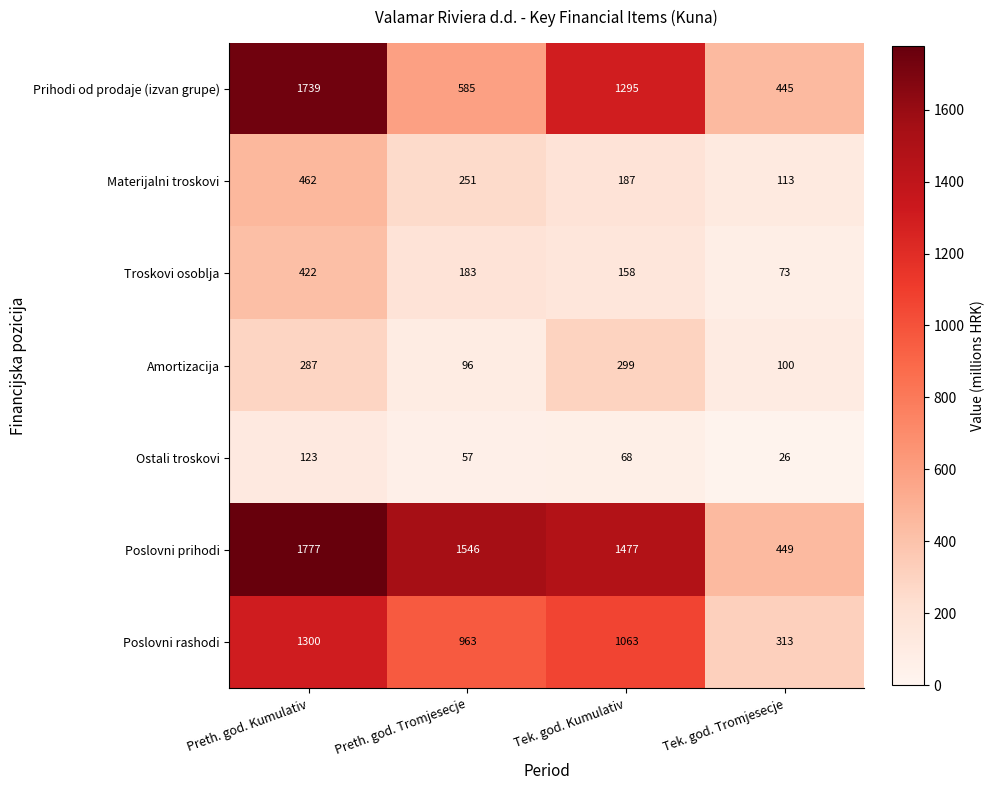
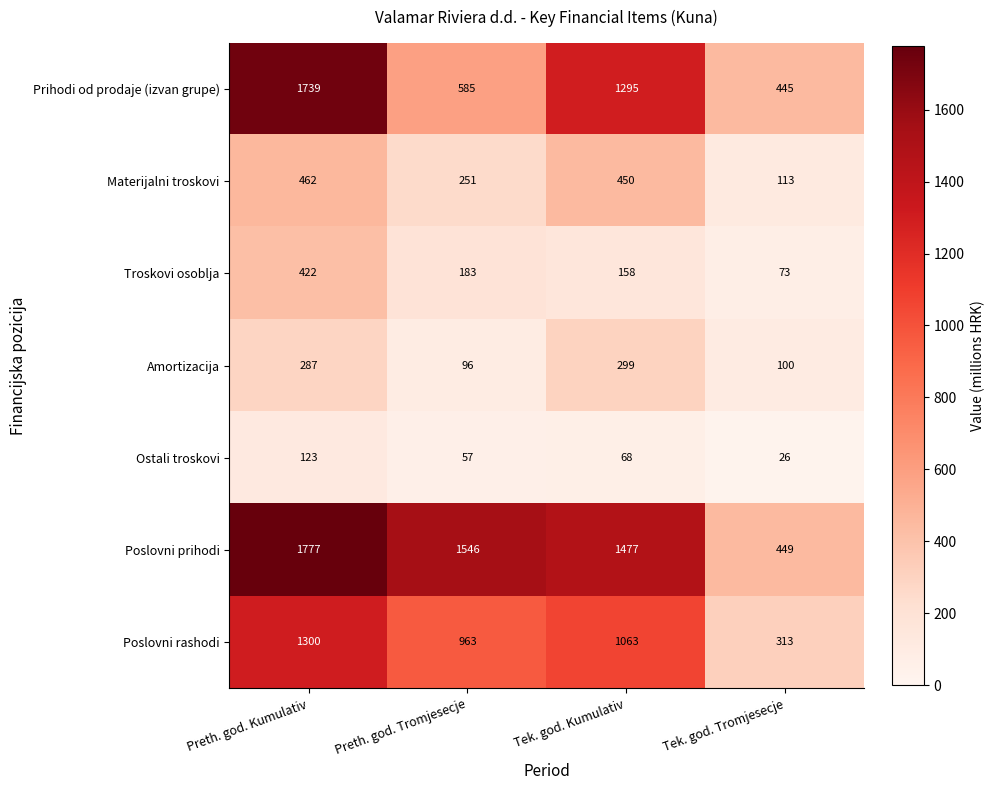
Materijalni troskovi, Tek. god. Kumulativ: 187 -> 450
